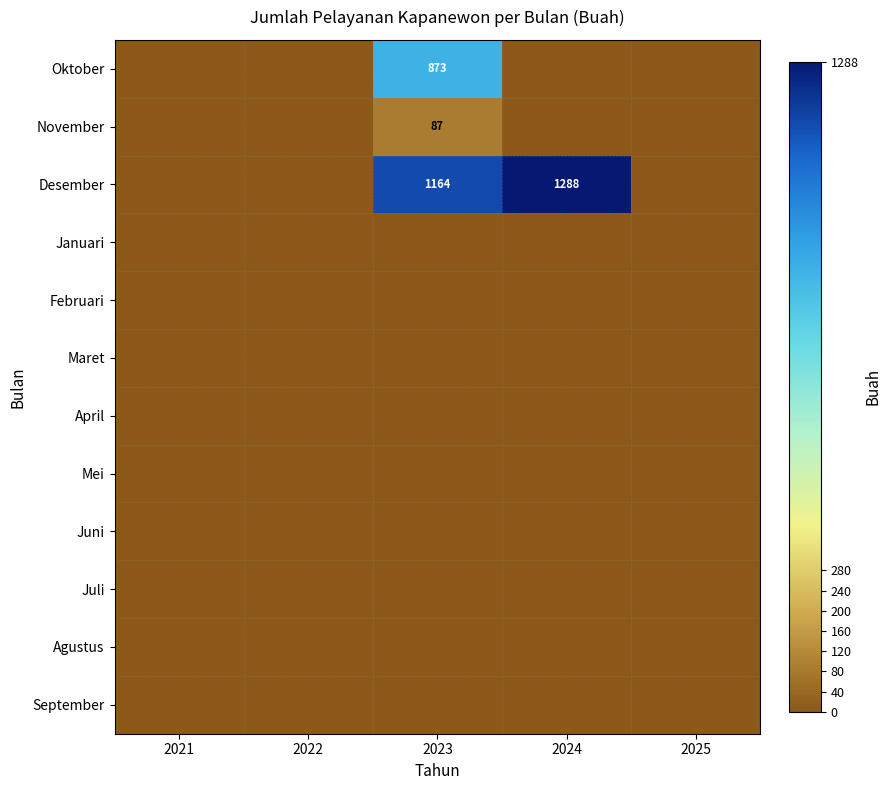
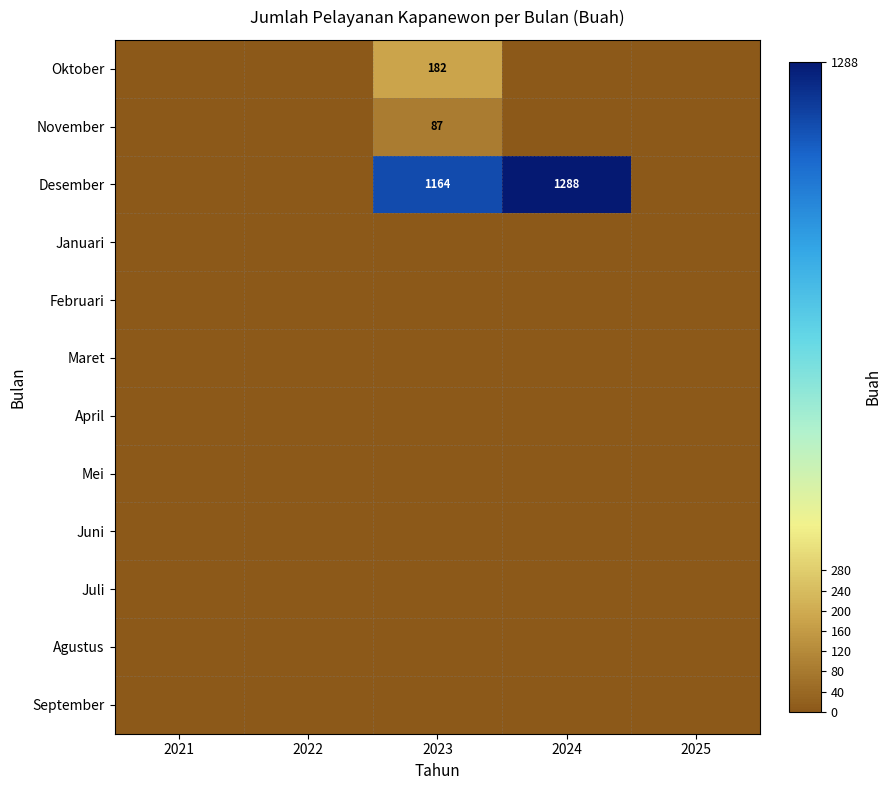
Oktober, 2023: 873 -> 182
